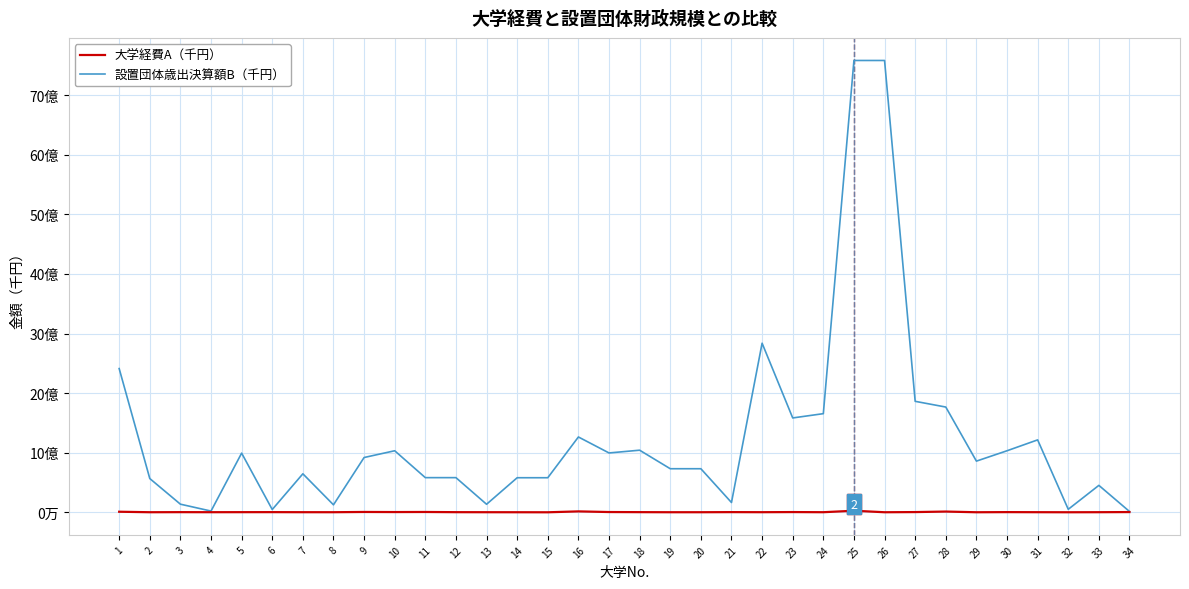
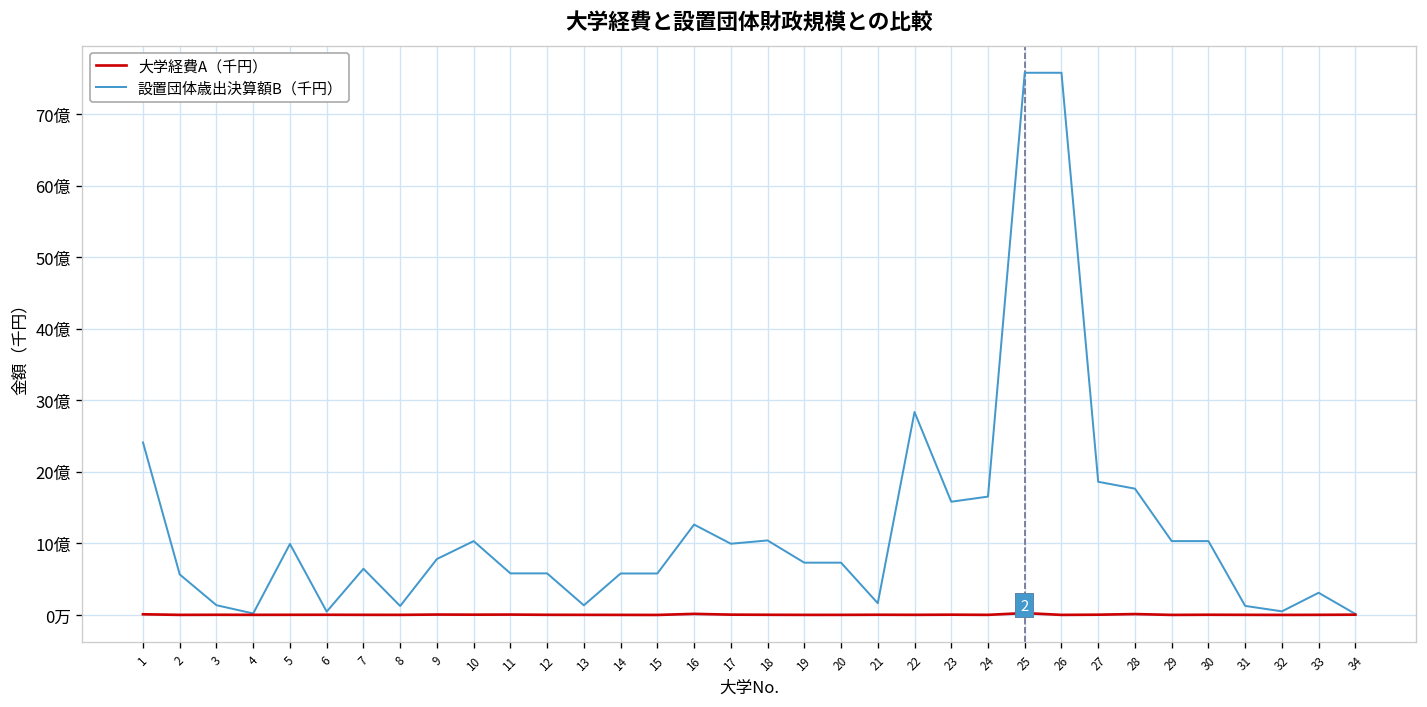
設置団体歳出決算額B（千円）, 9: 9億 -> 8億
設置団体歳出決算額B（千円）, 29: 9億 -> 10億
設置団体歳出決算額B（千円）, 31: 12億 -> 1億
設置団体歳出決算額B（千円）, 33: 5億 -> 3億
